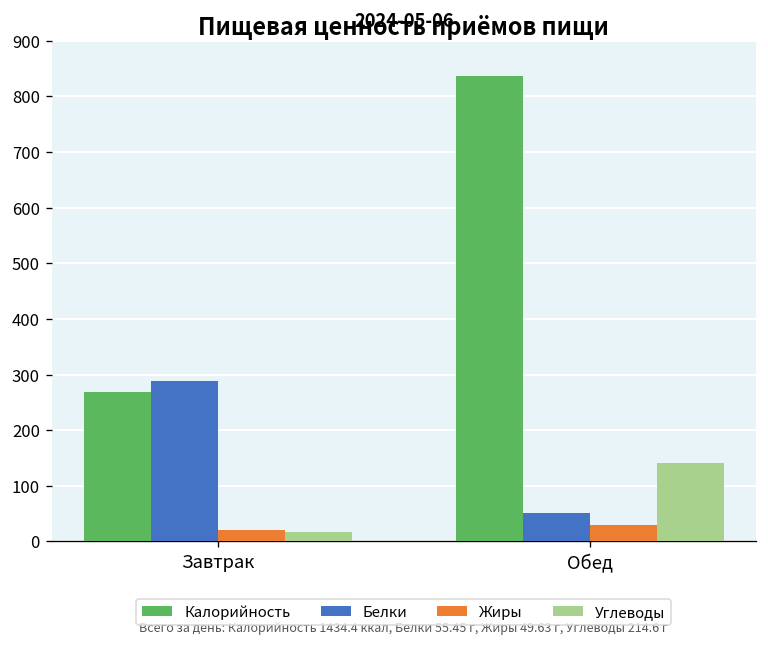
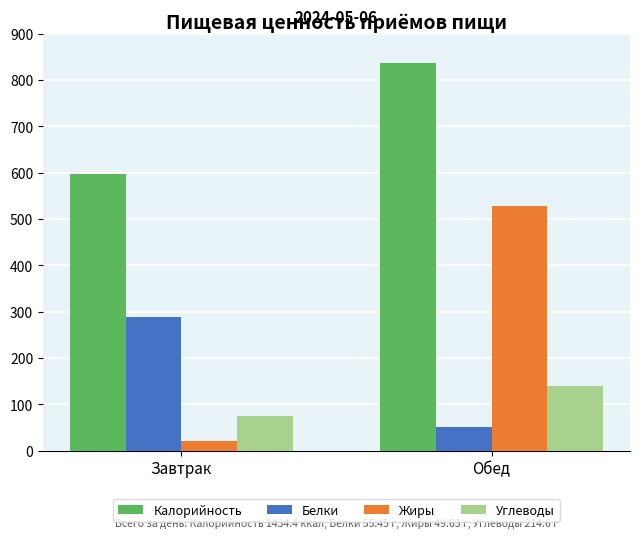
Калорийность, Завтрак: 270 -> 600
Углеводы, Завтрак: 20 -> 70
Жиры, Обед: 30 -> 530
